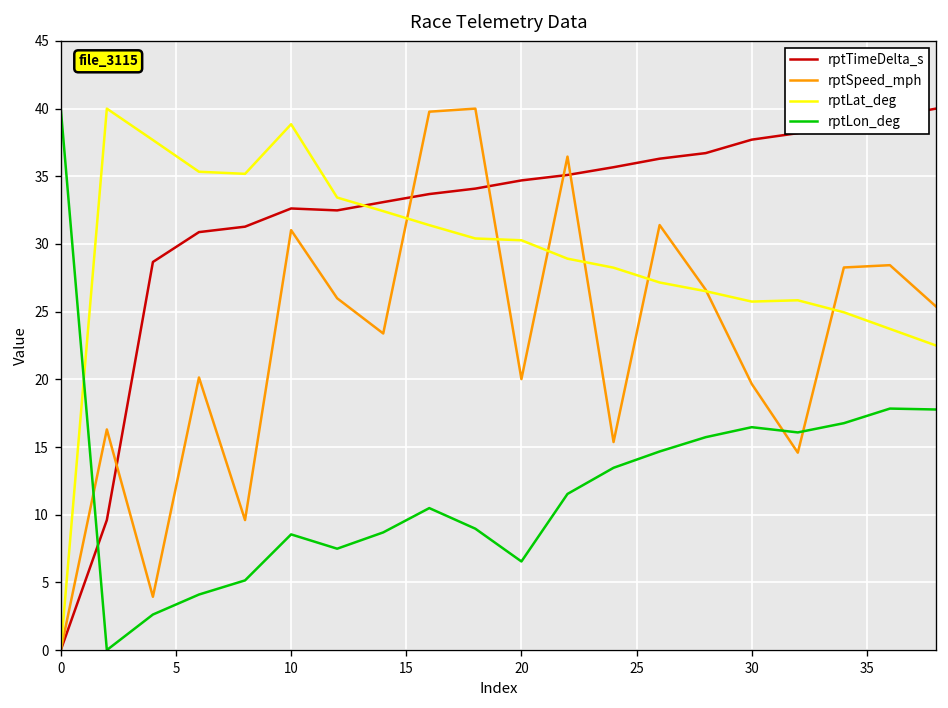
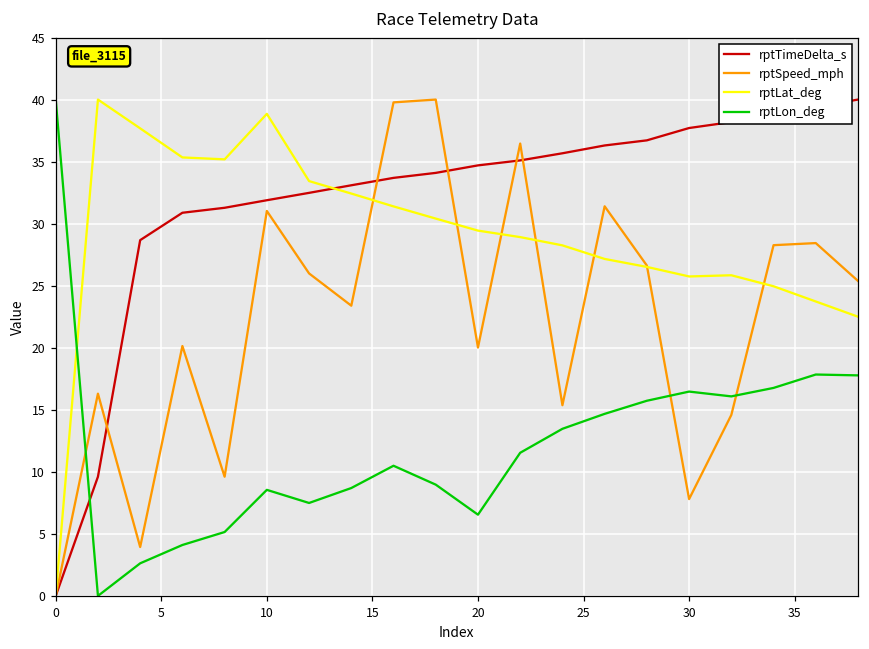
rptTimeDelta_s, 10: 32.6 -> 31.9
rptLat_deg, 20: 30.3 -> 29.4
rptSpeed_mph, 30: 19.7 -> 7.8
